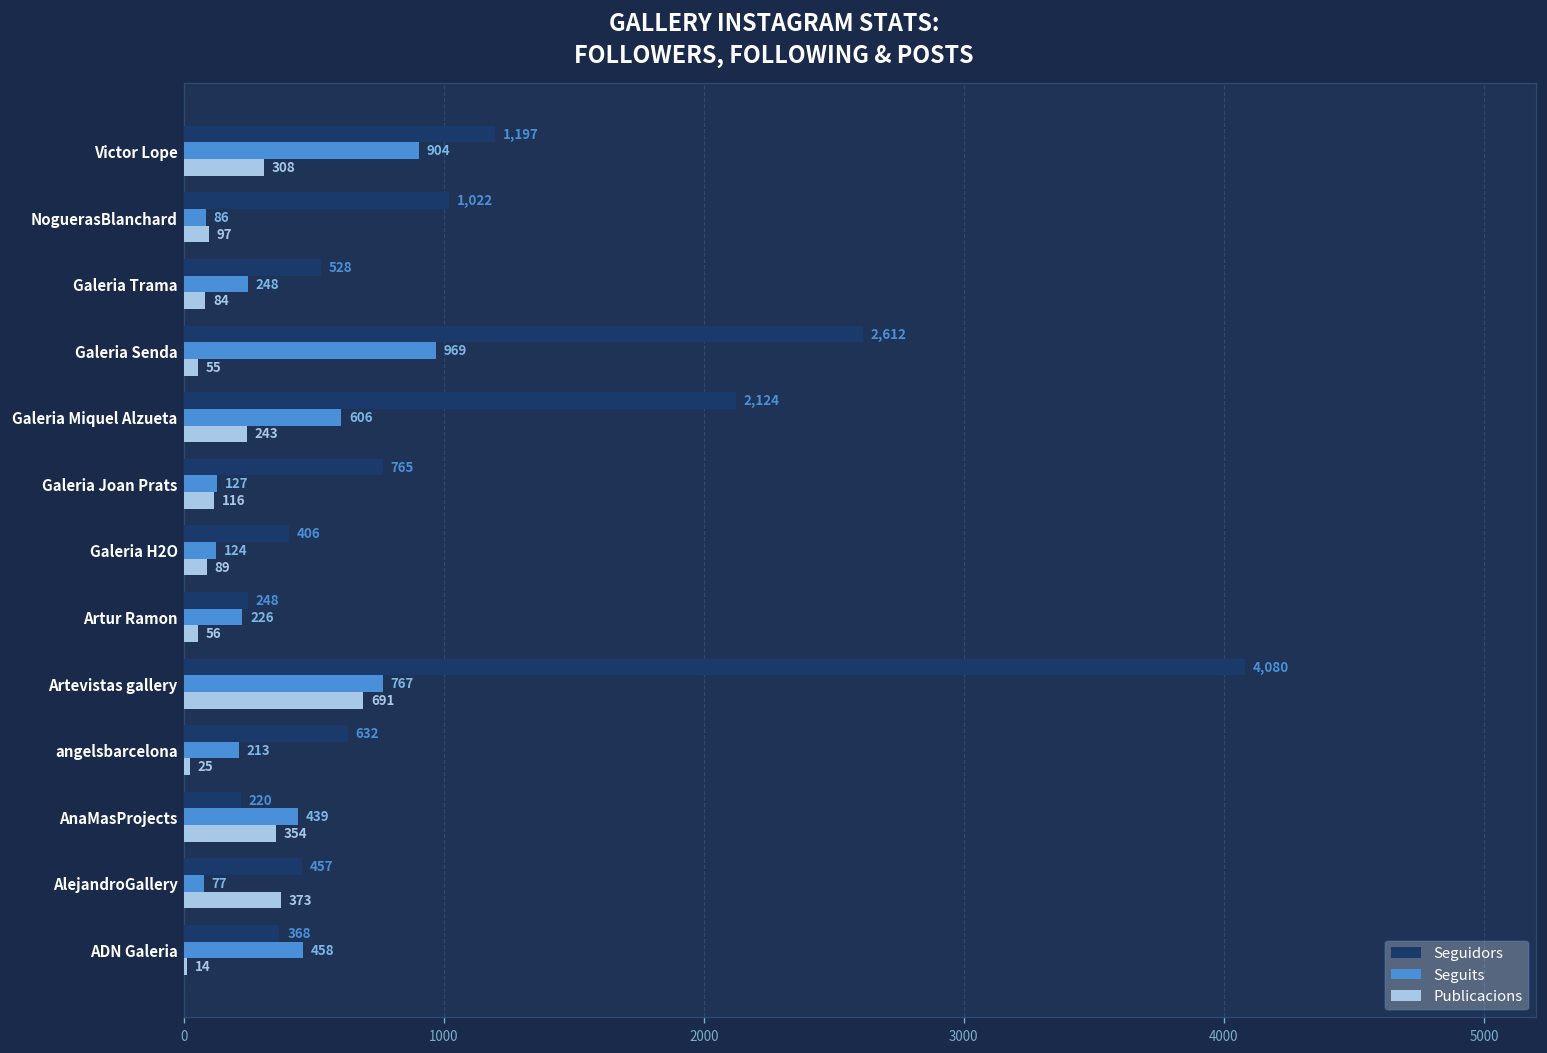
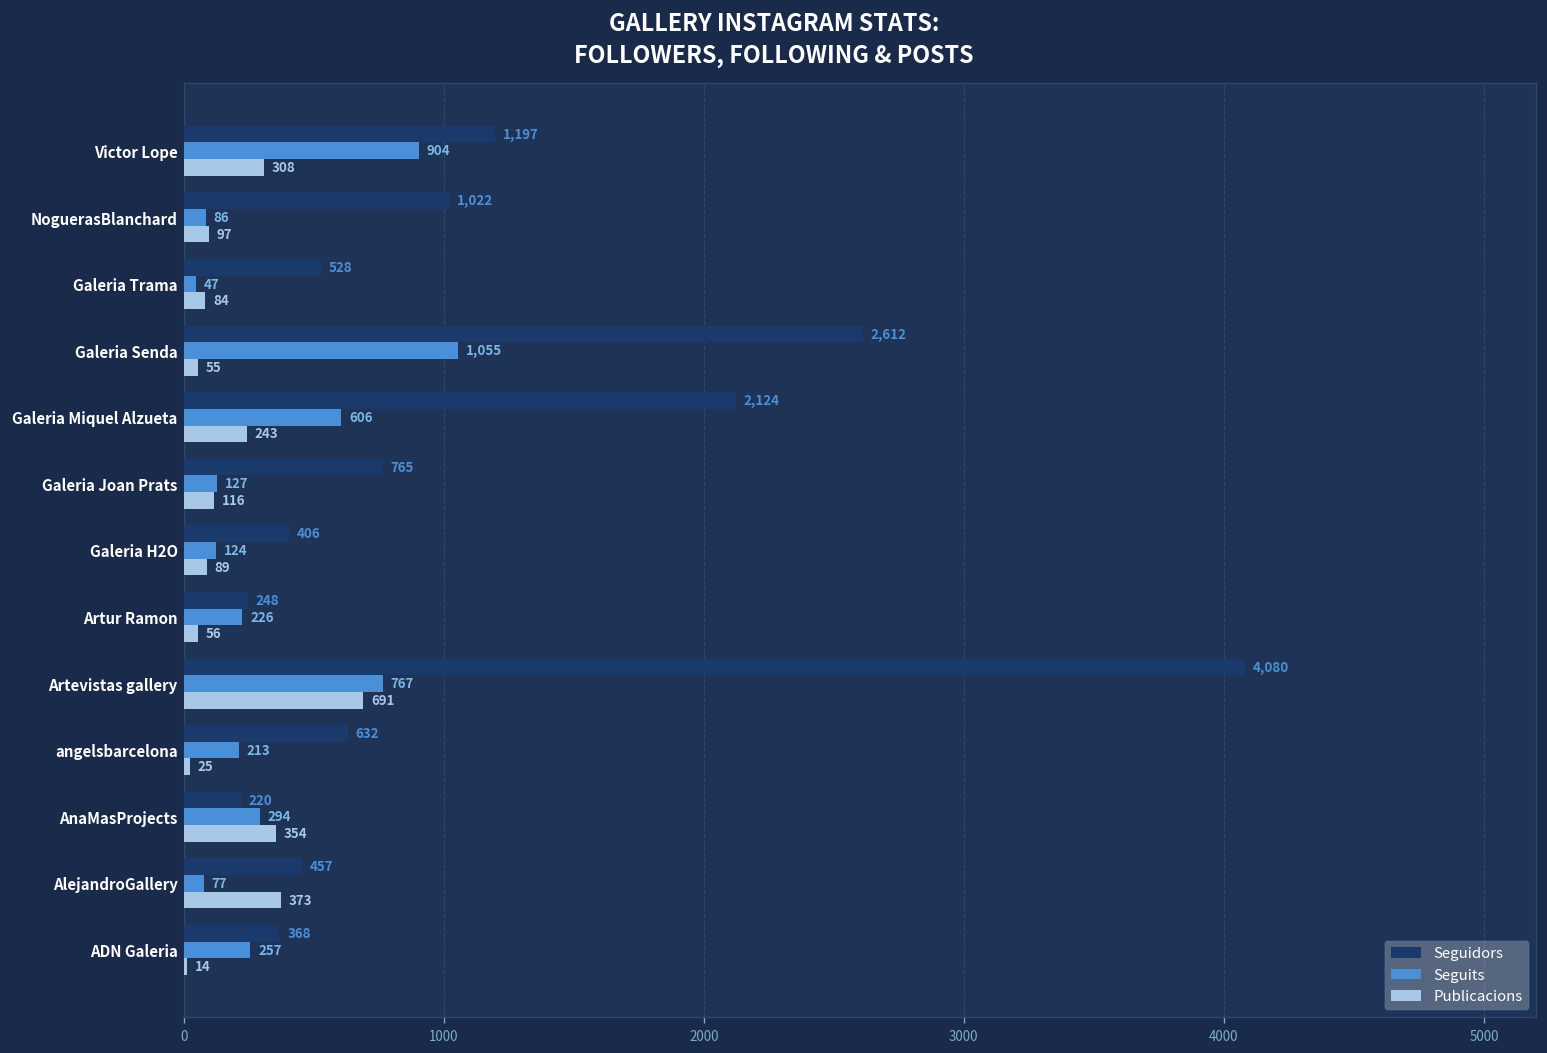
Seguits, Galeria Trama: 248 -> 47
Seguits, Galeria Senda: 969 -> 1,055
Seguits, AnaMasProjects: 439 -> 294
Seguits, ADN Galeria: 458 -> 257
